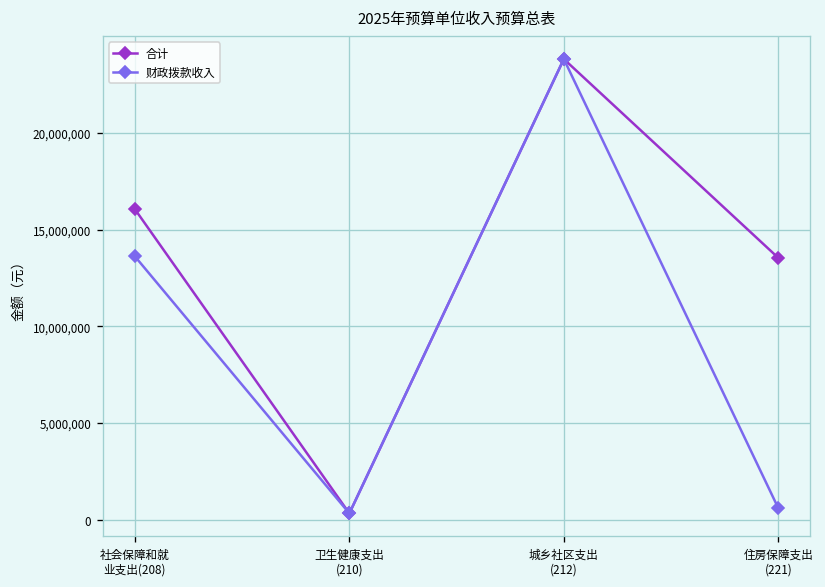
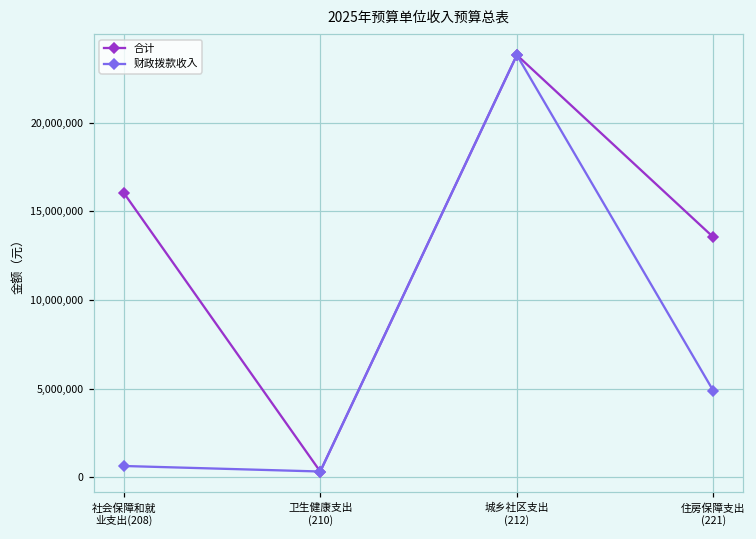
财政拨款收入, 社会保障和就 业支出(208): 13,600,000 -> 600,000
财政拨款收入, 住房保障支出 (221): 600,000 -> 4,900,000
